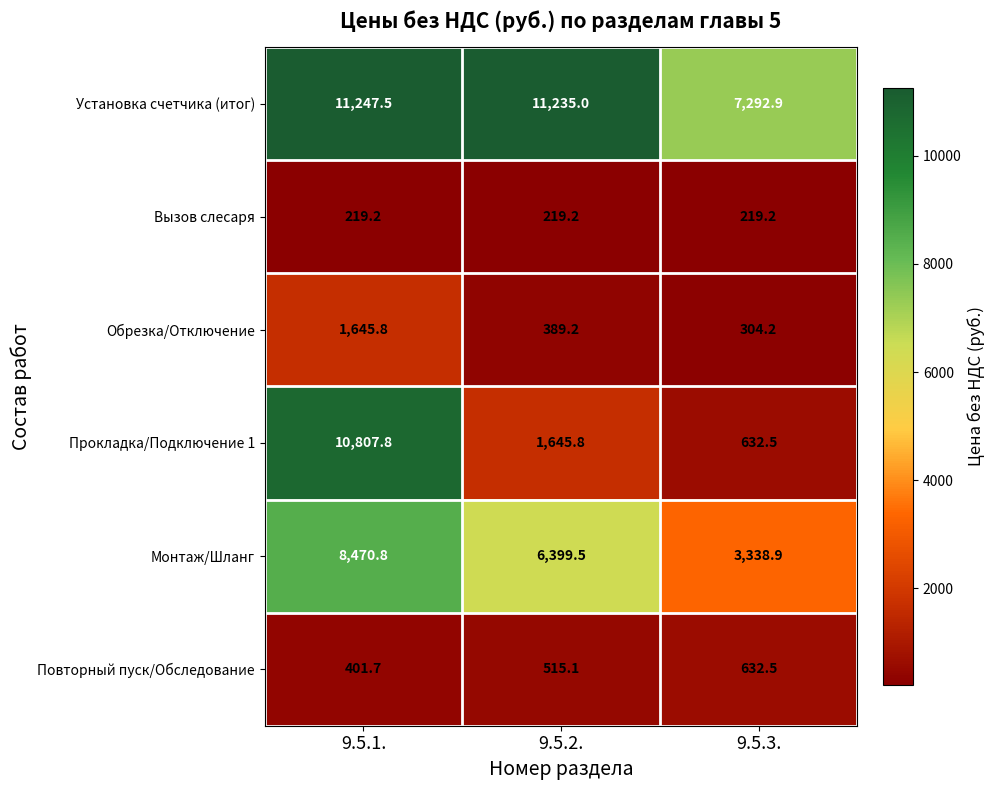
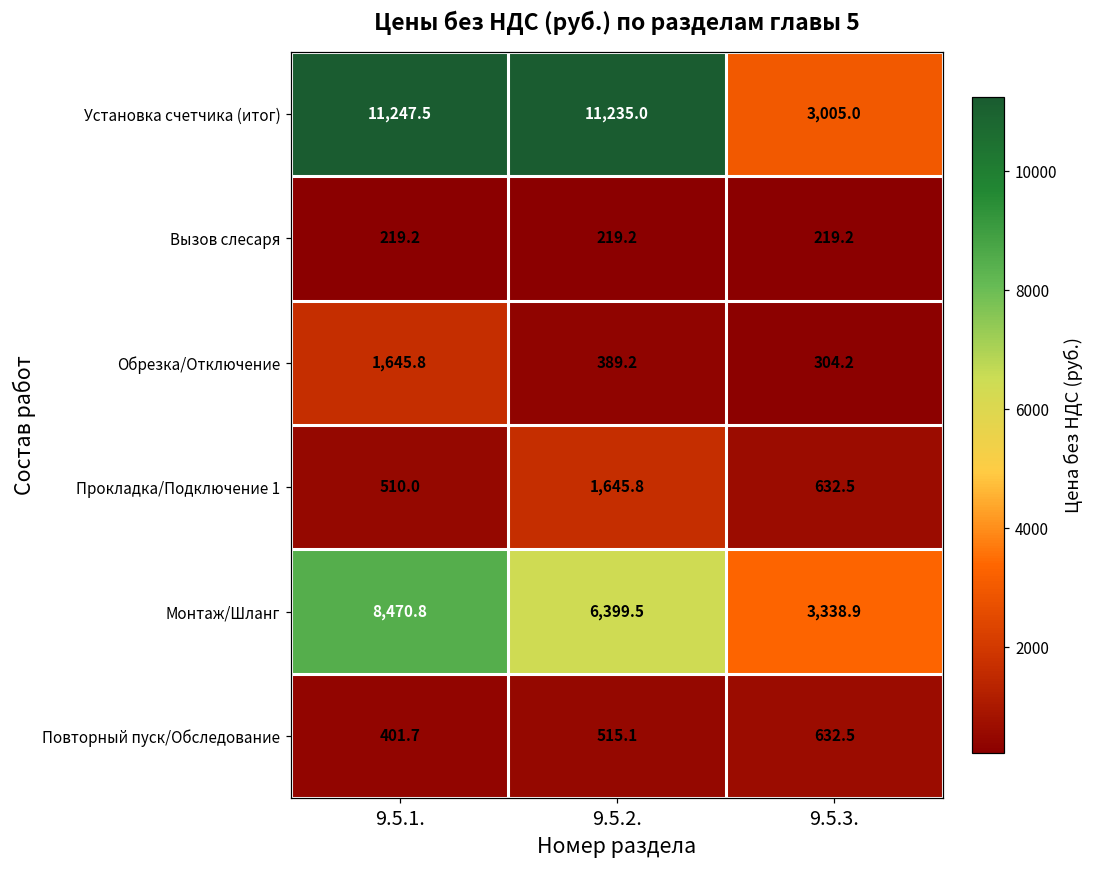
Установка счетчика (итог), 9.5.3.: 7,292.9 -> 3,005.0
Прокладка/Подключение 1, 9.5.1.: 10,807.8 -> 510.0
